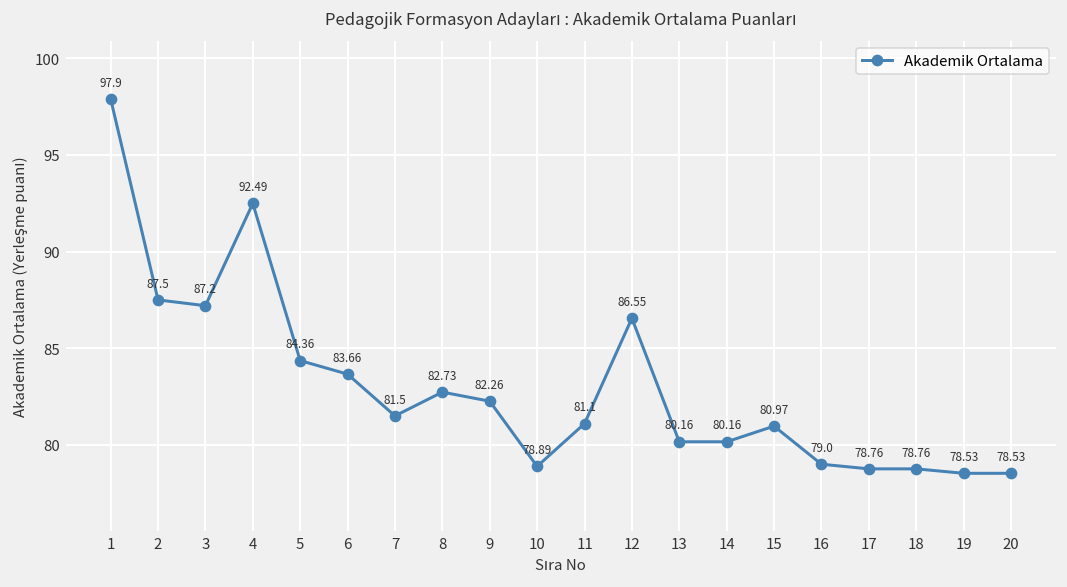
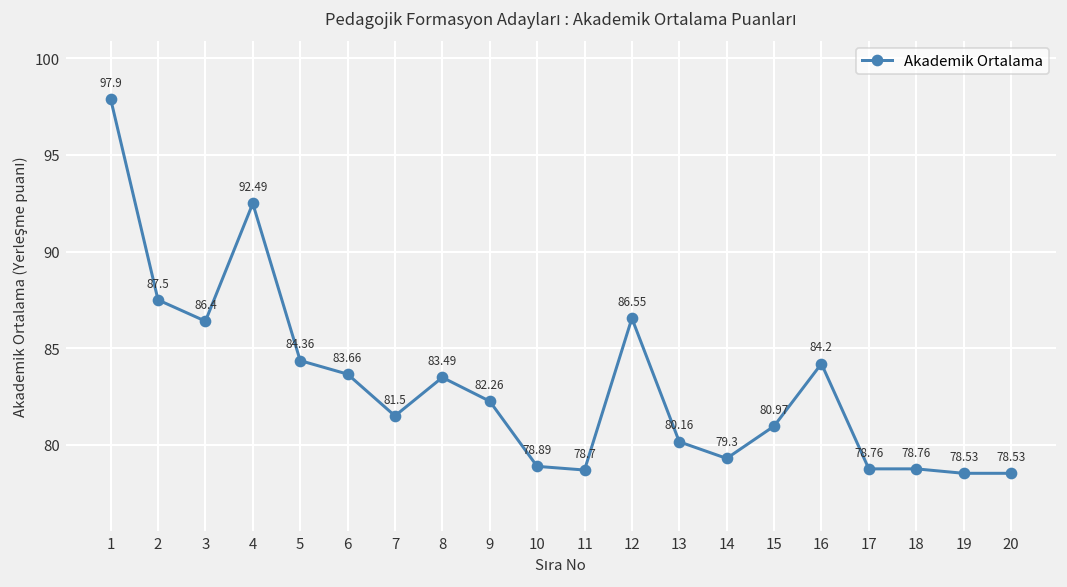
3: 87.2 -> 86.4
8: 82.73 -> 83.49
11: 81.1 -> 78.7
14: 80.16 -> 79.3
16: 79.0 -> 84.2
